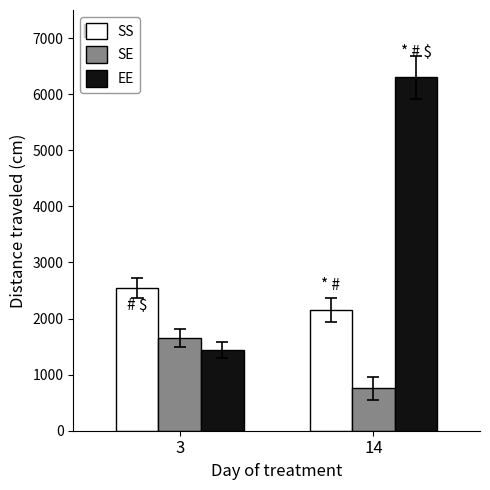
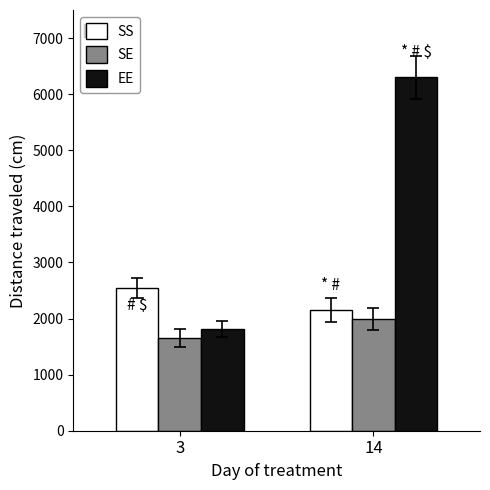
EE, 3: 1400 -> 1800
SE, 14: 800 -> 2000
